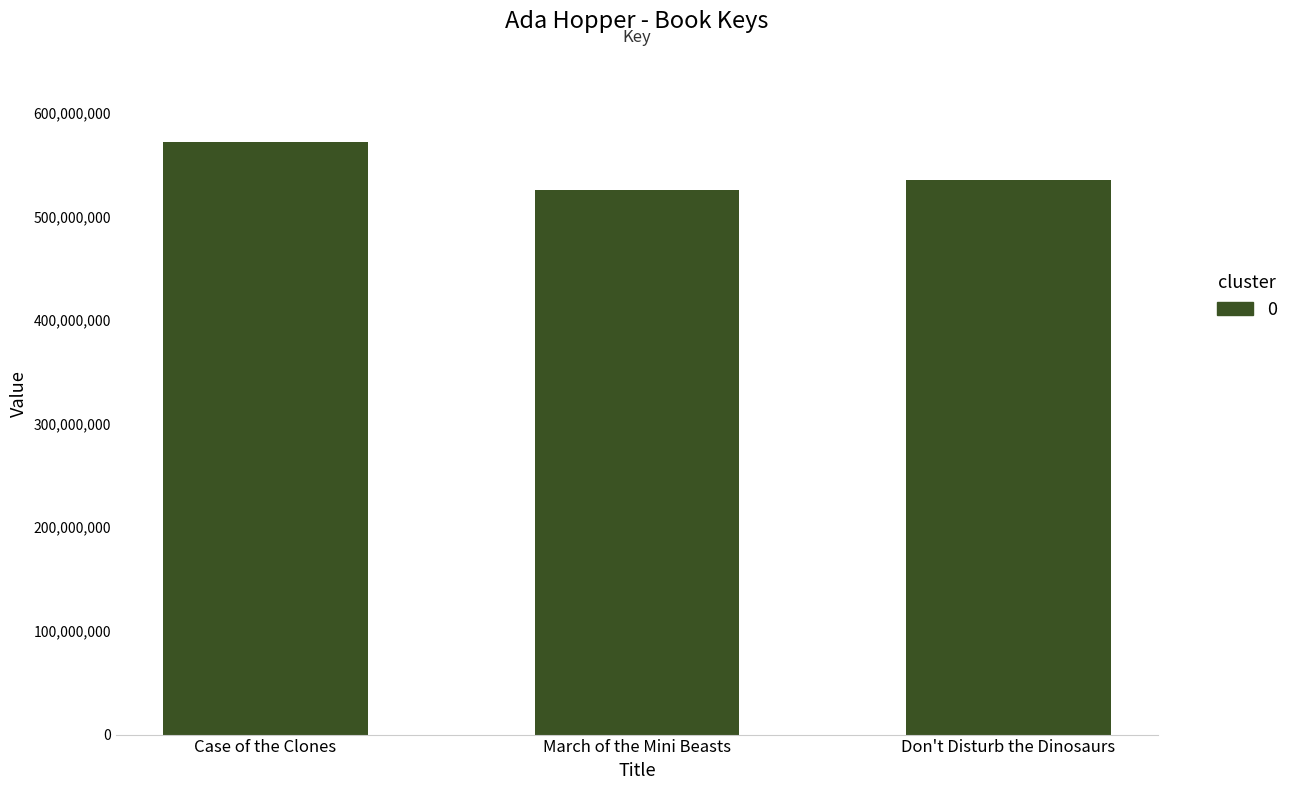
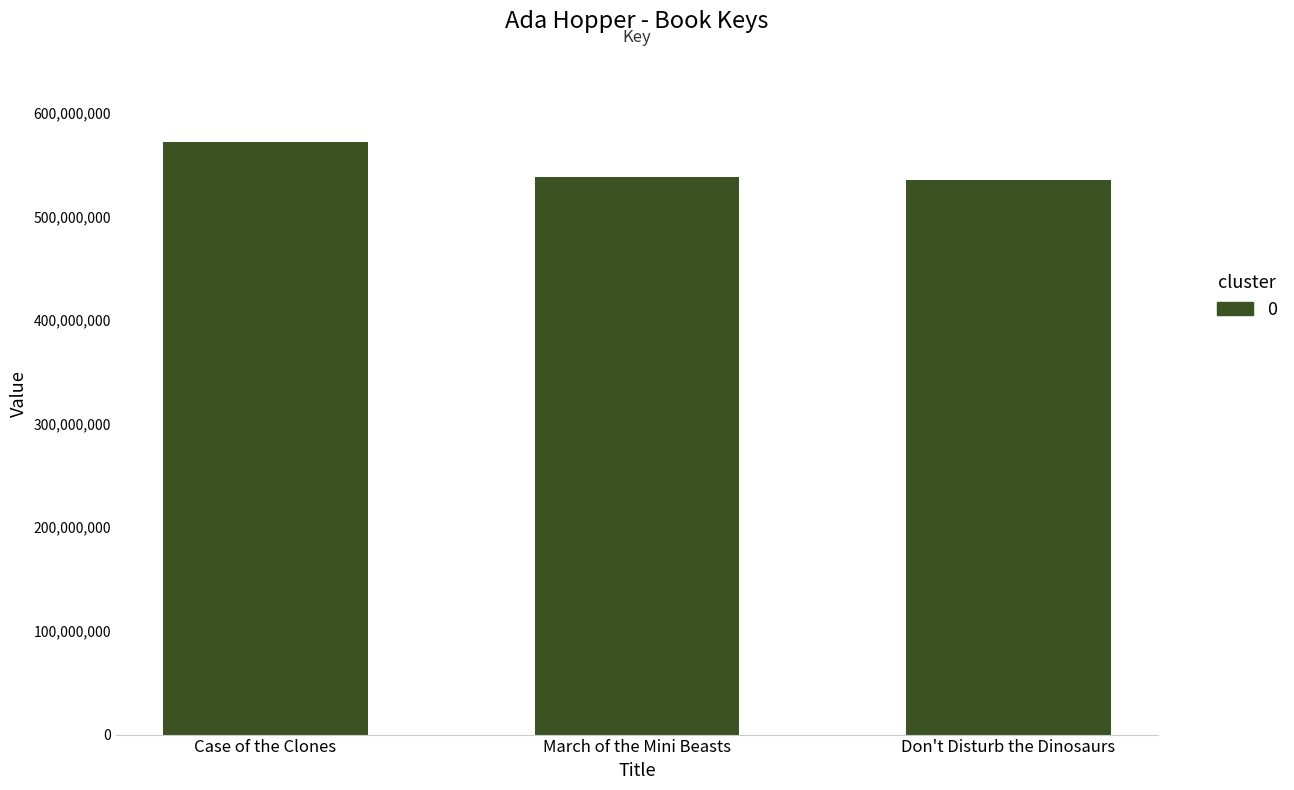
March of the Mini Beasts: 525,000,000 -> 538,000,000
